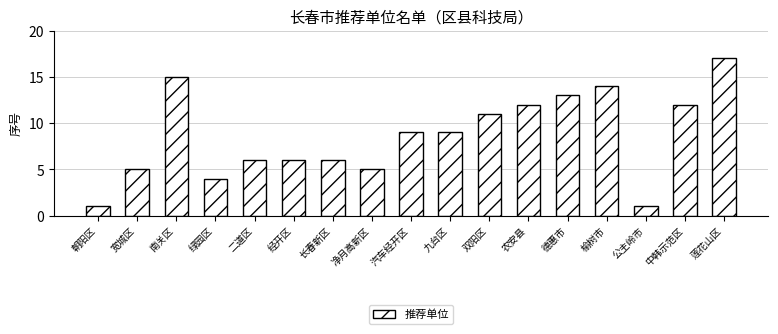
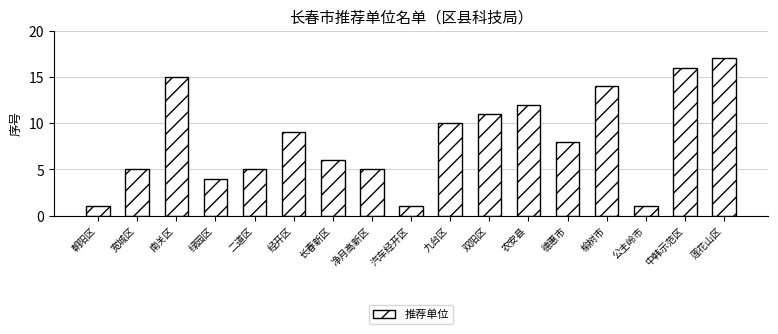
二道区: 6 -> 5
经开区: 6 -> 9
汽车经开区: 9 -> 1
九台区: 9 -> 10
德惠市: 13 -> 8
中韩示范区: 12 -> 16
